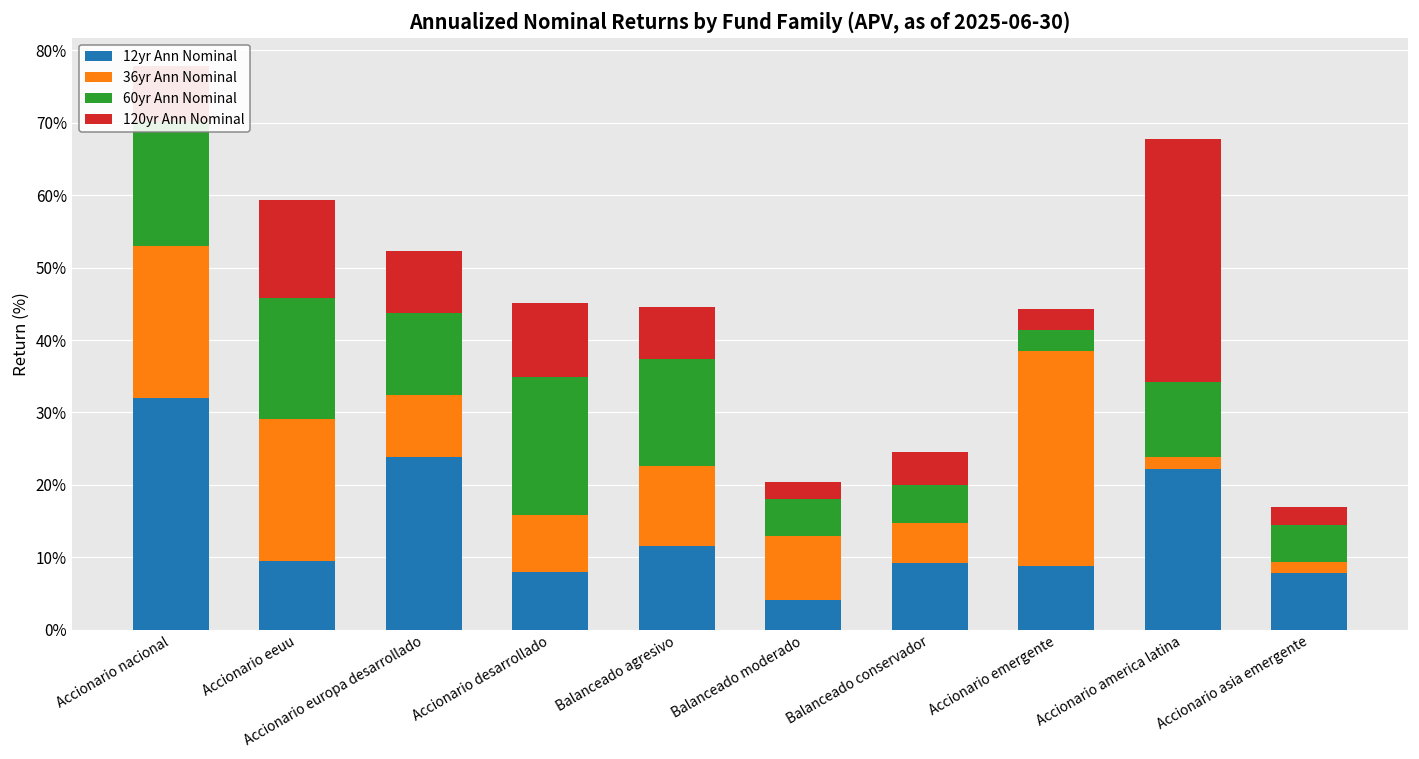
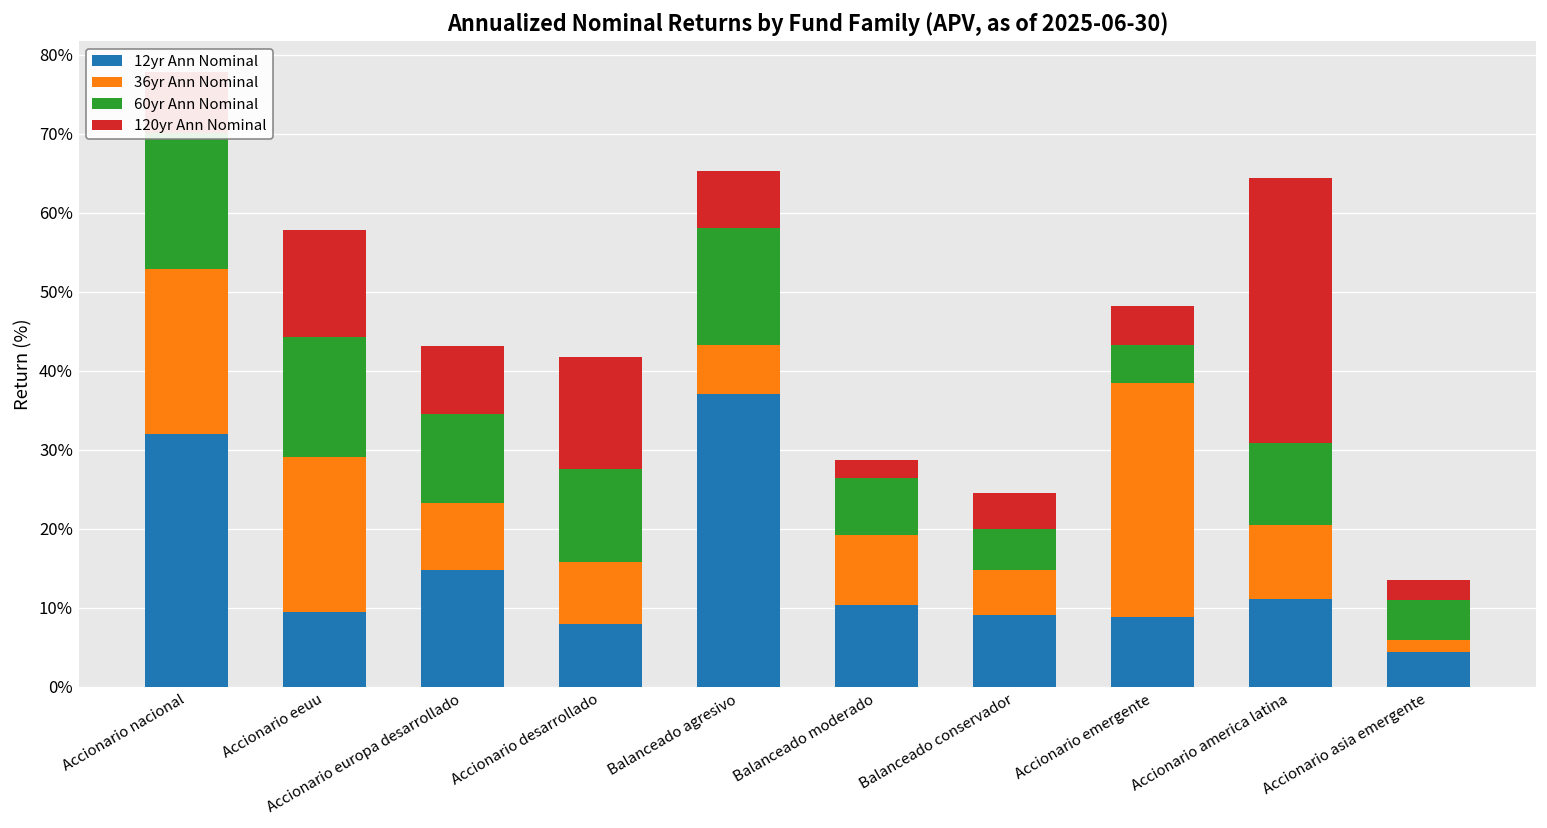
60yr Ann Nominal, Accionario eeuu: 17% -> 15%
12yr Ann Nominal, Accionario europa desarrollado: 24% -> 15%
60yr Ann Nominal, Accionario desarrollado: 19% -> 12%
120yr Ann Nominal, Accionario desarrollado: 10% -> 14%
12yr Ann Nominal, Balanceado agresivo: 12% -> 37%
36yr Ann Nominal, Balanceado agresivo: 11% -> 6%
12yr Ann Nominal, Balanceado moderado: 4% -> 10%
60yr Ann Nominal, Balanceado moderado: 5% -> 7%
60yr Ann Nominal, Accionario emergente: 3% -> 5%
120yr Ann Nominal, Accionario emergente: 3% -> 5%
12yr Ann Nominal, Accionario america latina: 22% -> 11%
36yr Ann Nominal, Accionario america latina: 2% -> 9%
12yr Ann Nominal, Accionario asia emergente: 8% -> 4%
